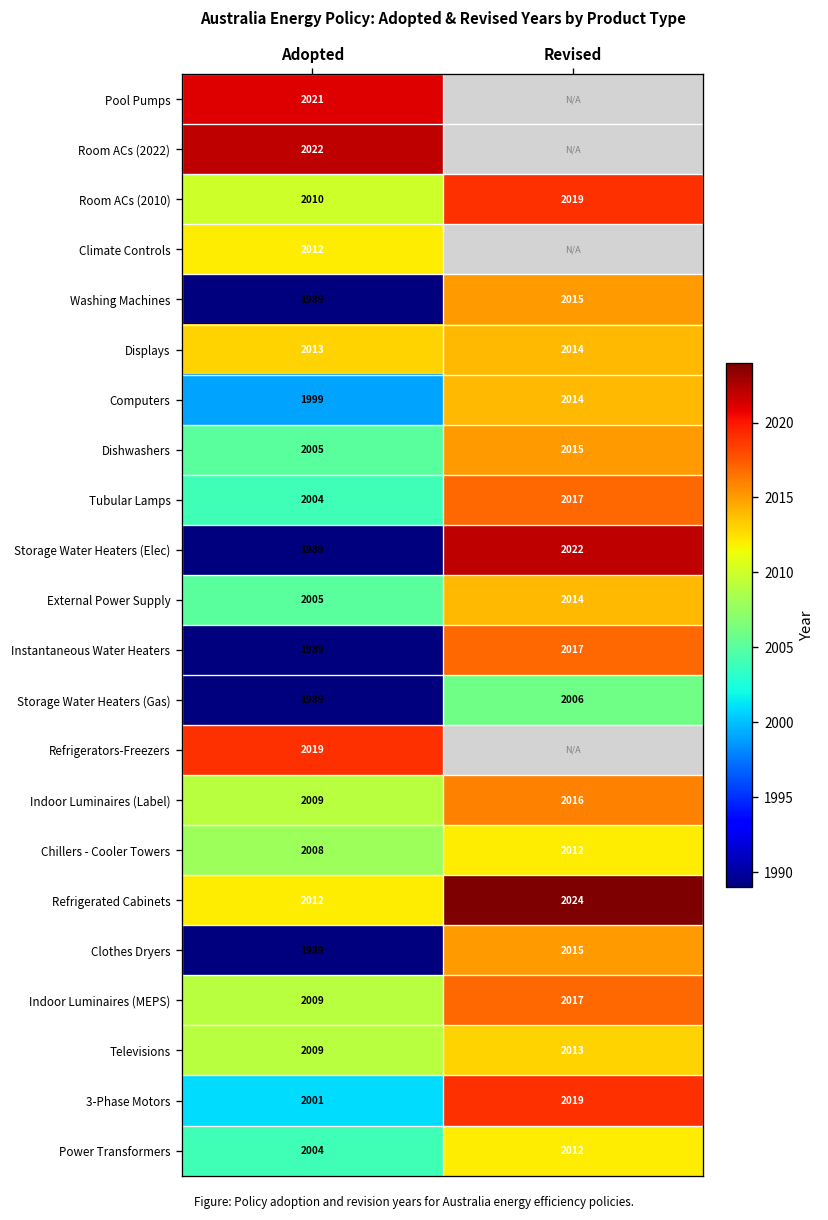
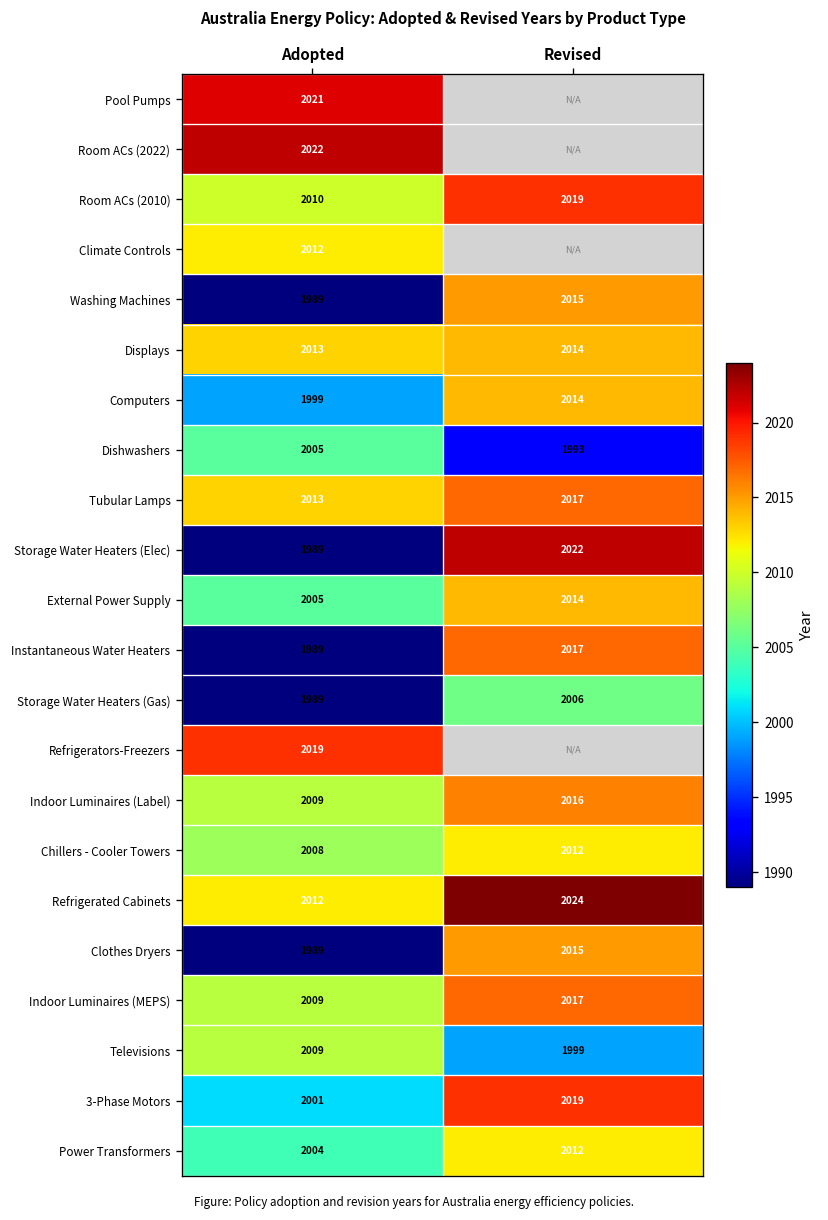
Dishwashers, Revised: 2015 -> 1993
Tubular Lamps, Adopted: 2004 -> 2013
Televisions, Revised: 2013 -> 1999
